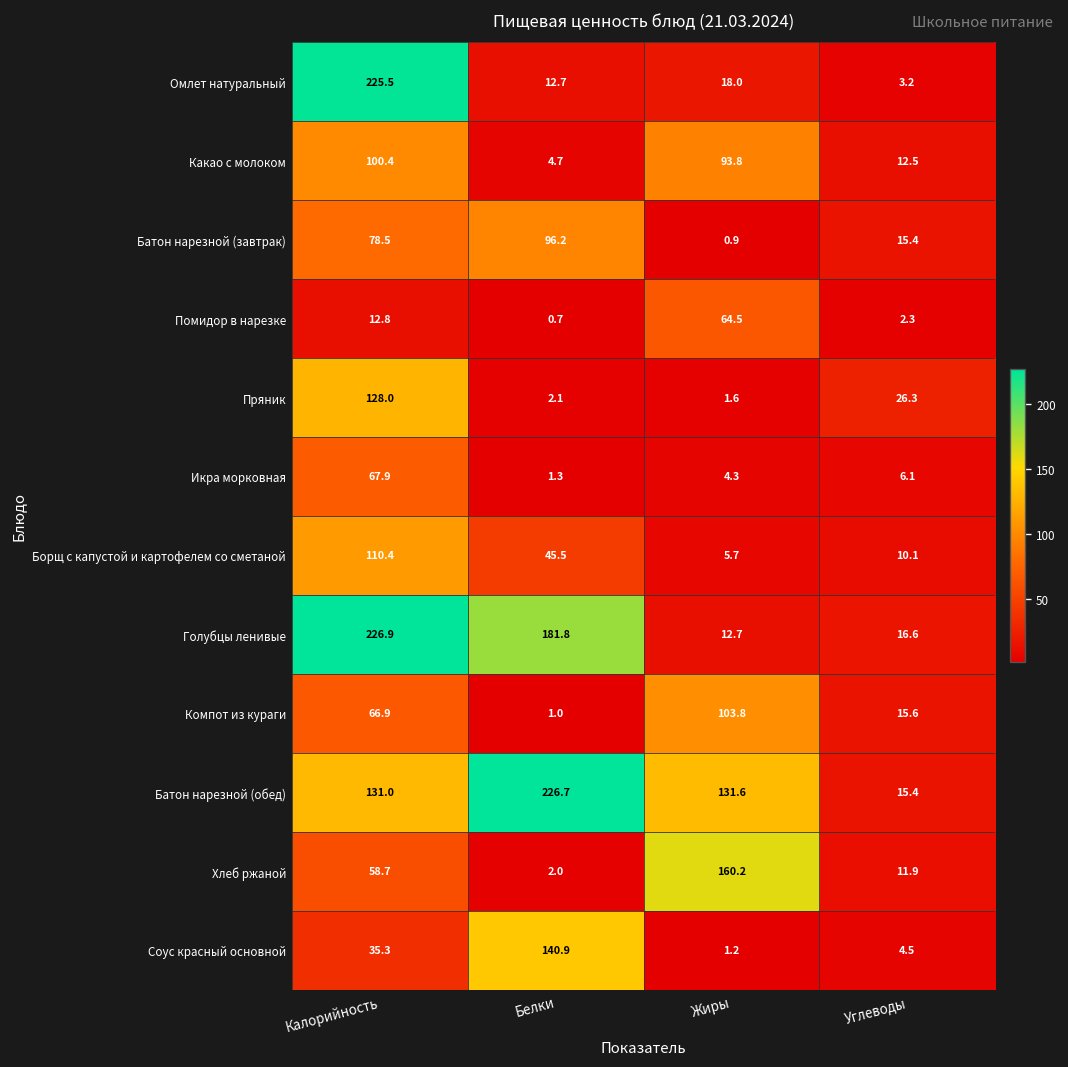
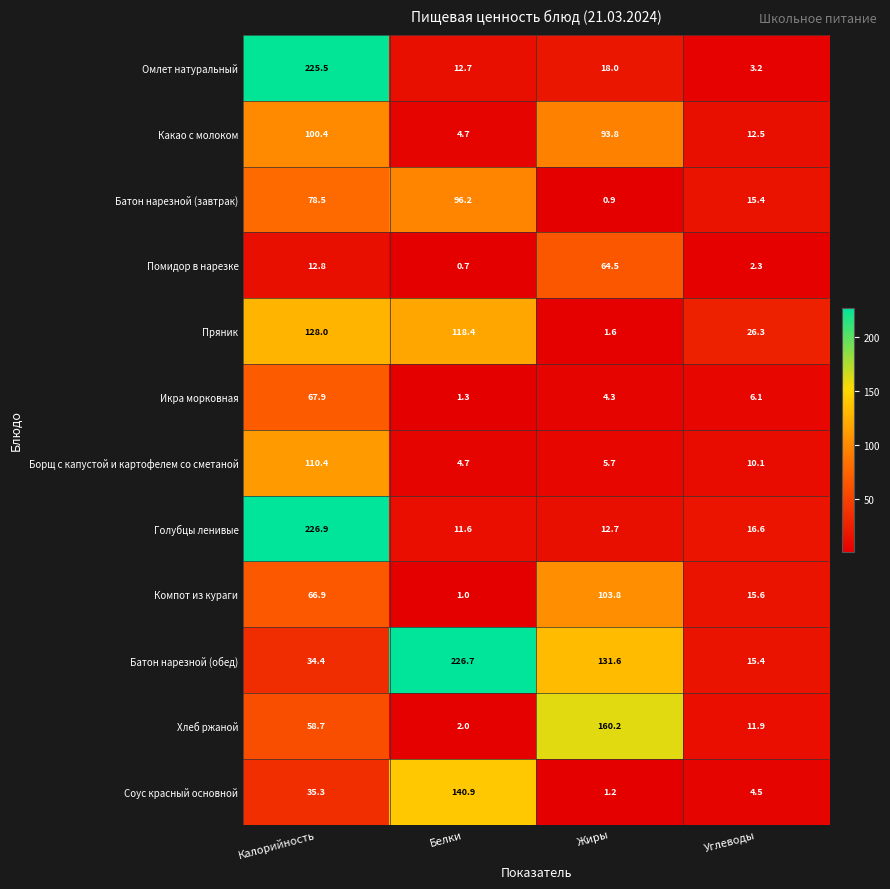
Пряник, Белки: 2.1 -> 118.4
Борщ с капустой и картофелем со сметаной, Белки: 45.5 -> 4.7
Голубцы ленивые, Белки: 181.8 -> 11.6
Батон нарезной (обед), Калорийность: 131.0 -> 34.4
